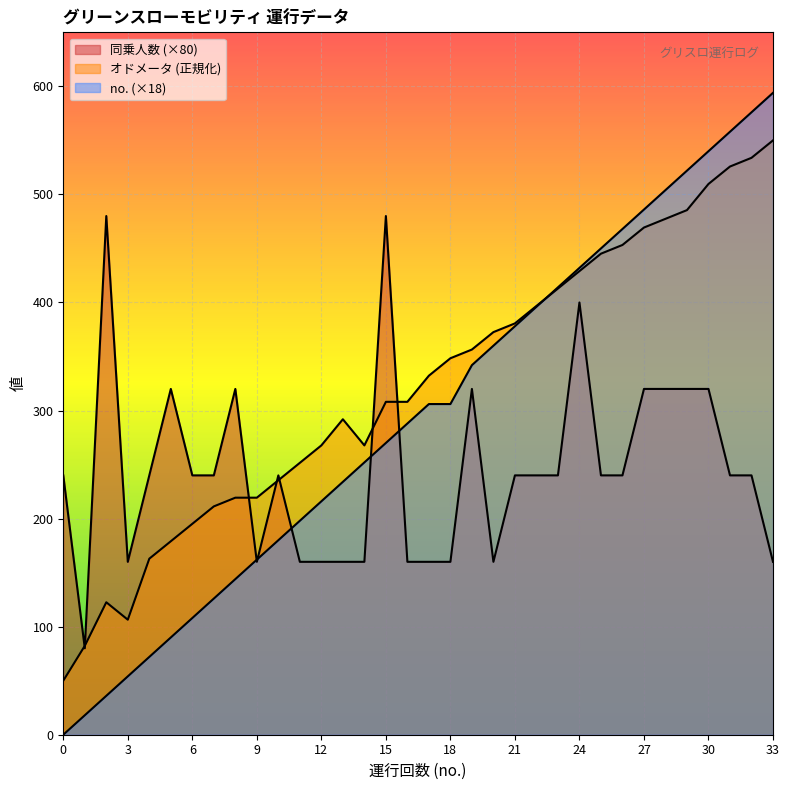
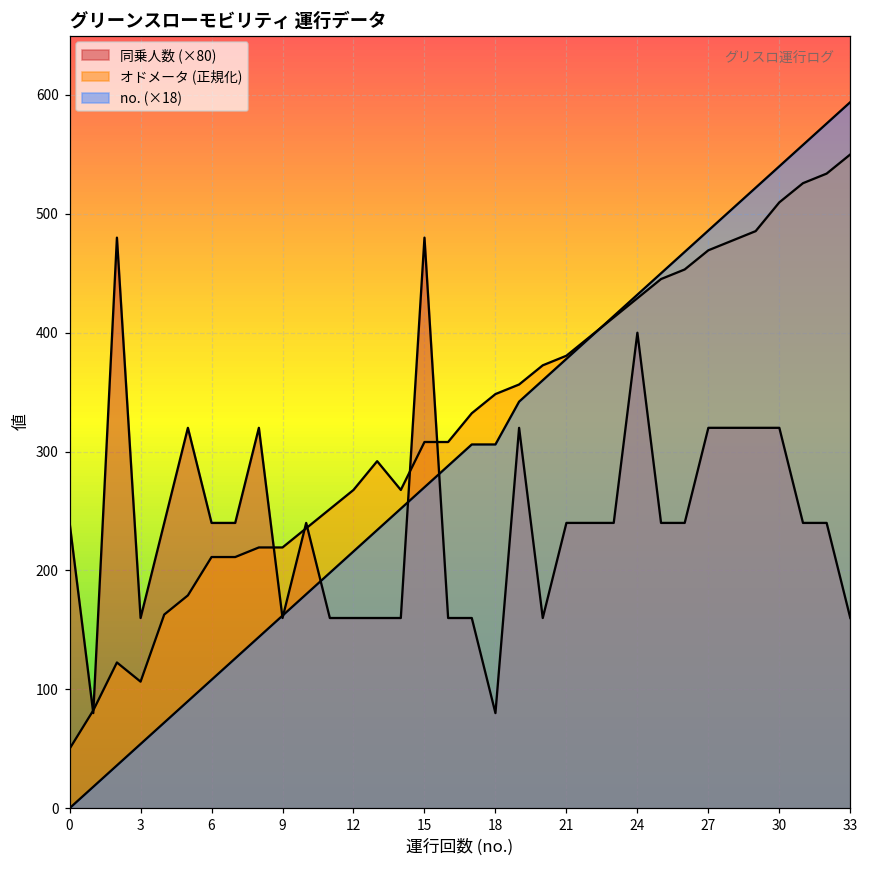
オドメータ (正規化), 6: 195 -> 211
同乗人数 (×80), 18: 160 -> 80
